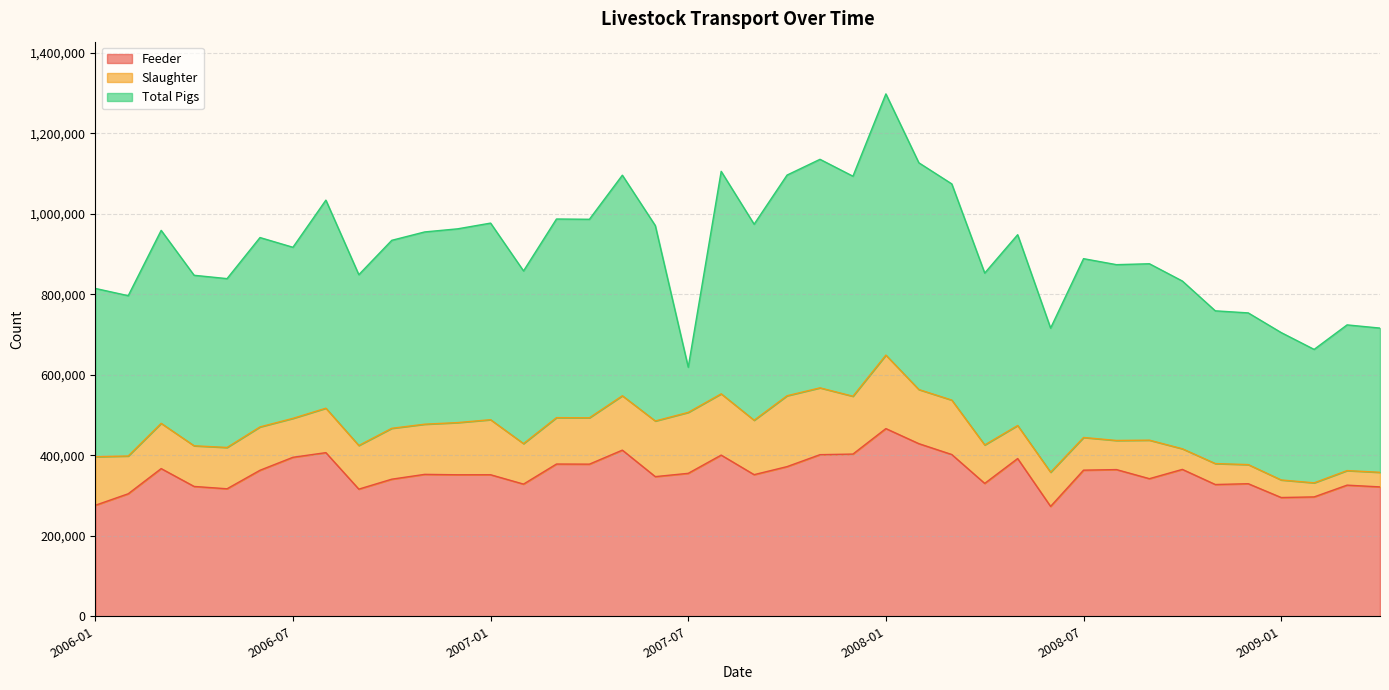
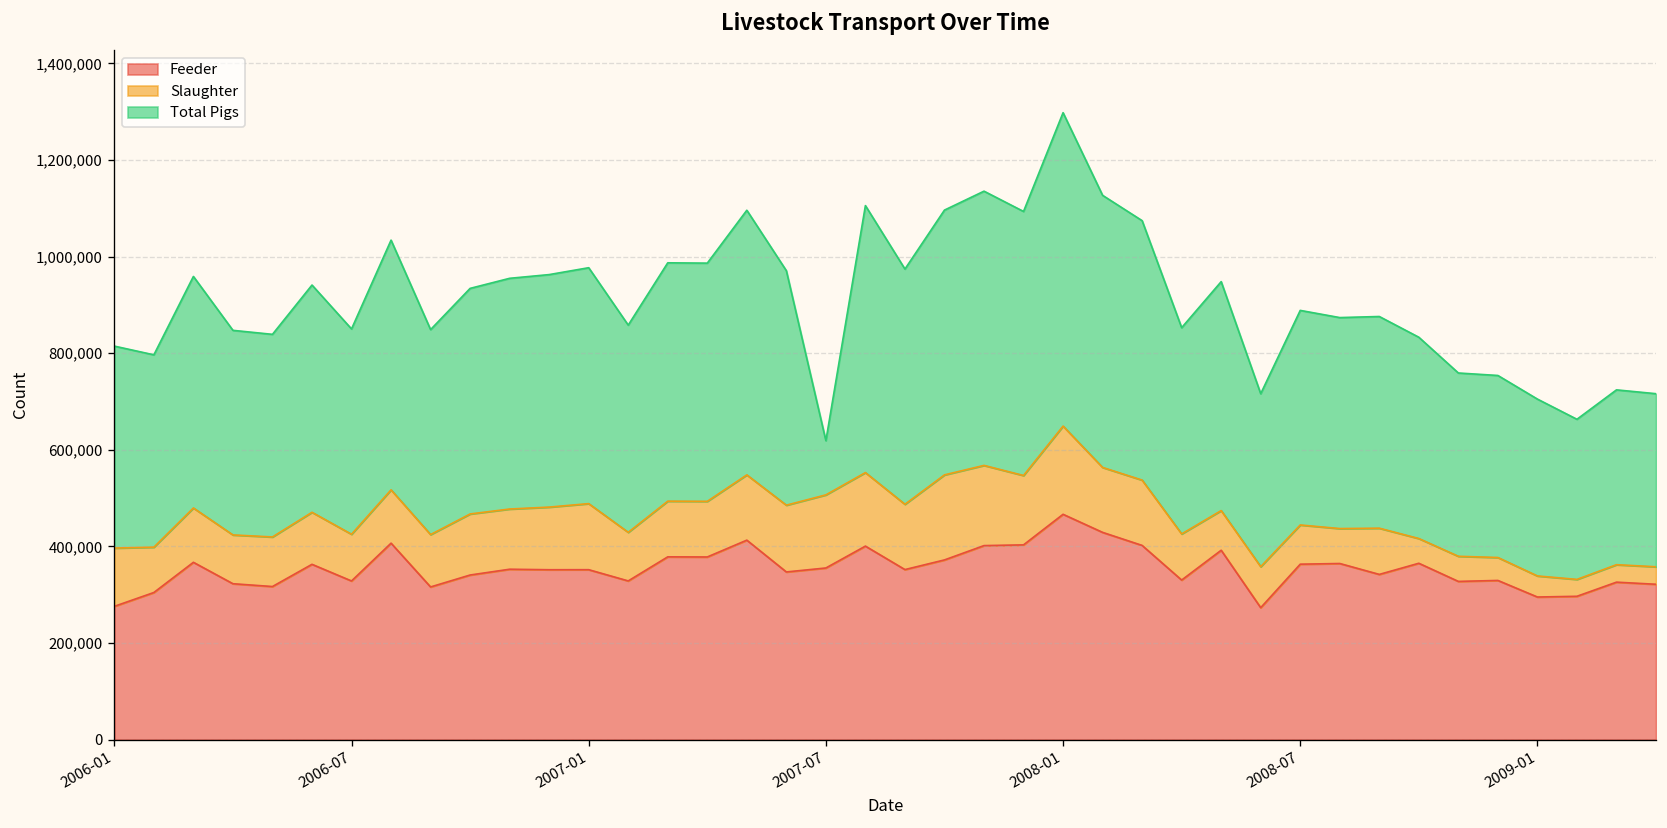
Feeder, 2006-07: 390,000 -> 330,000
